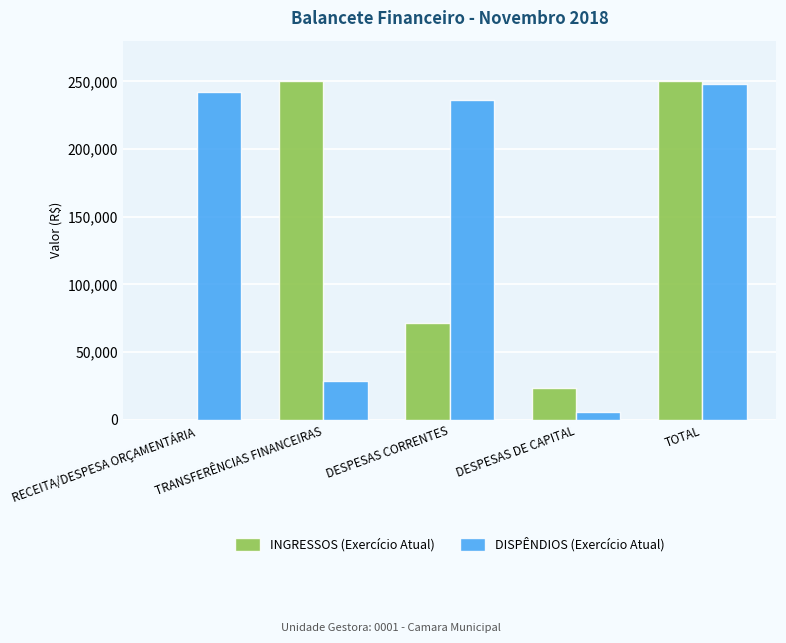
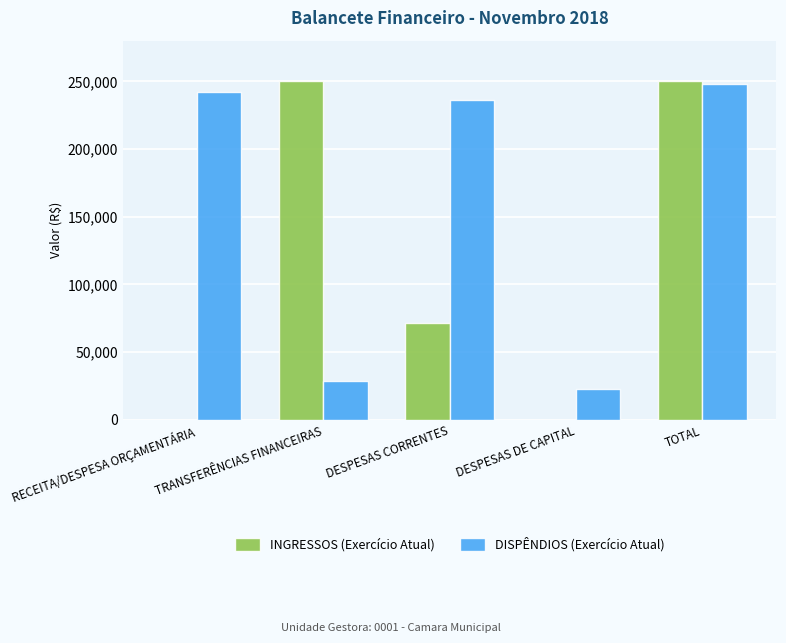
INGRESSOS (Exercício Atual), DESPESAS DE CAPITAL: 24,000 -> 0
DISPÊNDIOS (Exercício Atual), DESPESAS DE CAPITAL: 6,000 -> 23,000
